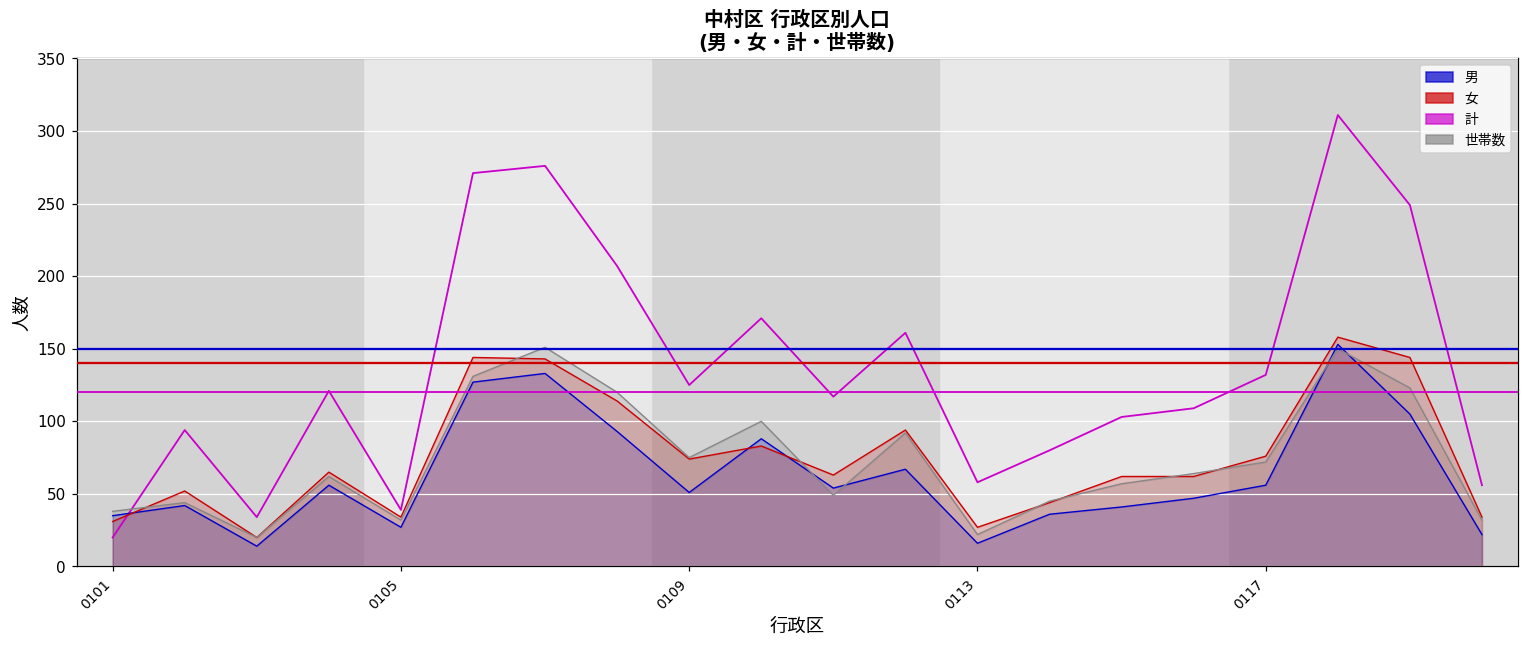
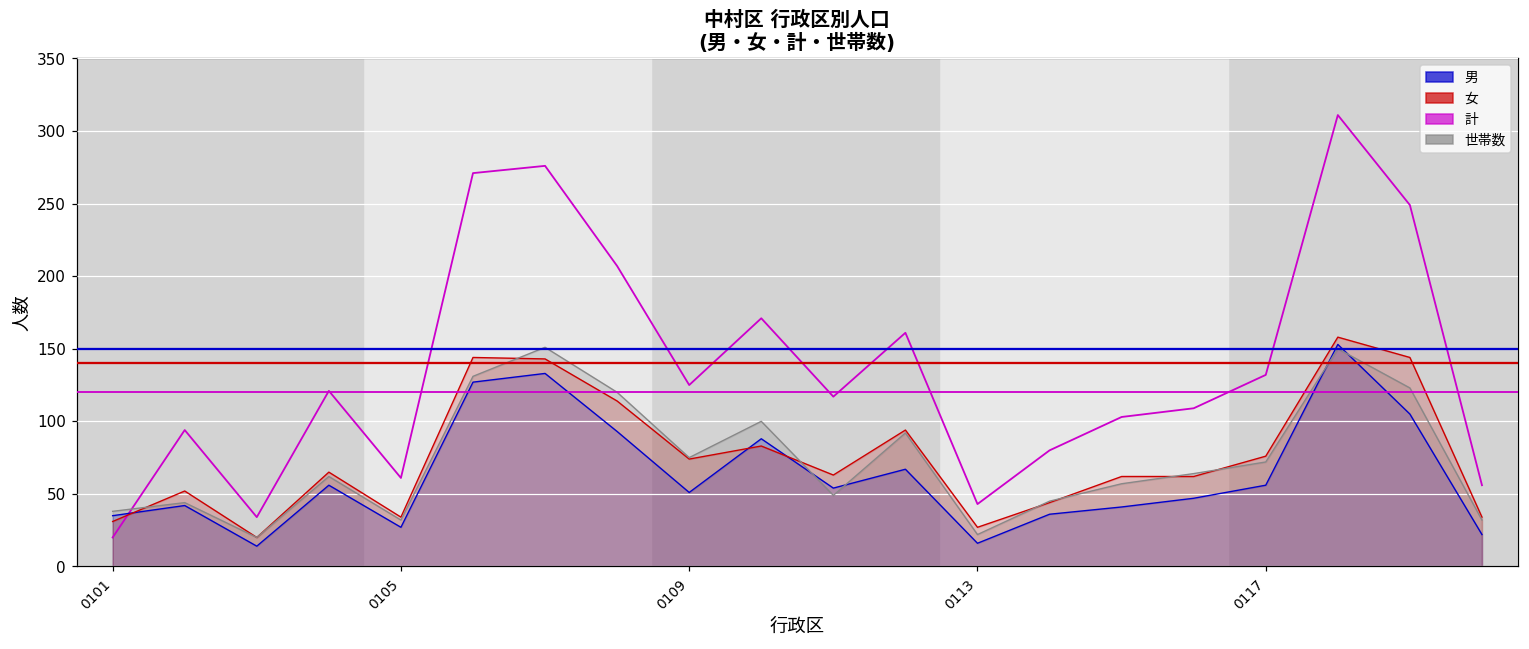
計, 0105: 39 -> 61
計, 0113: 58 -> 43
